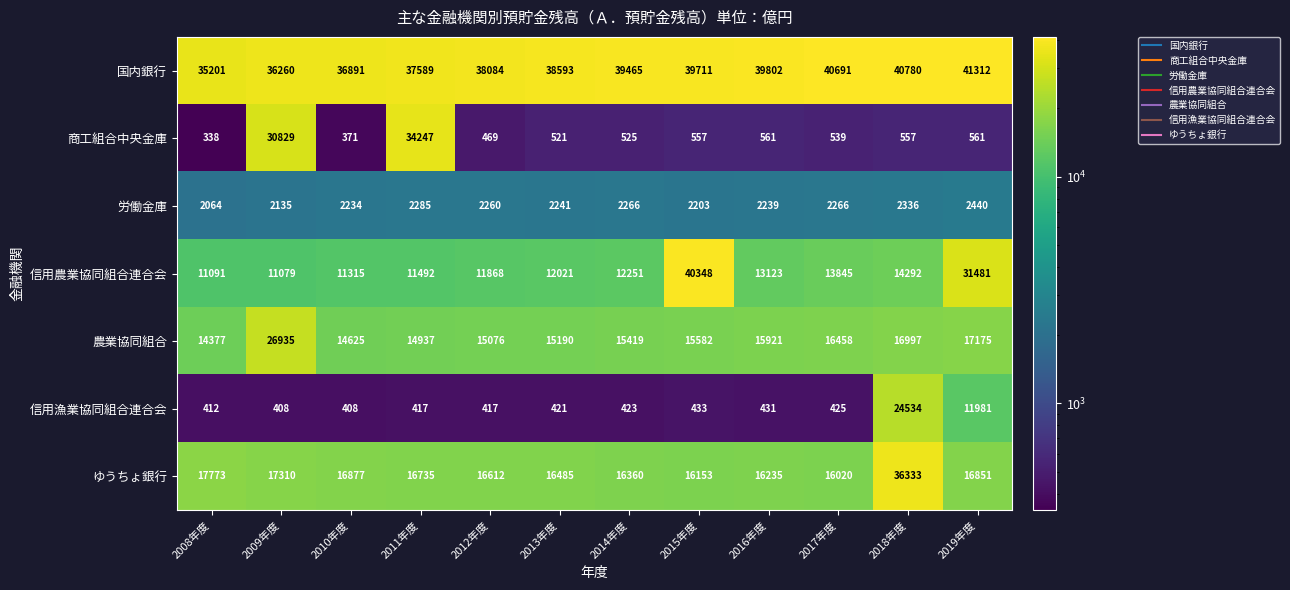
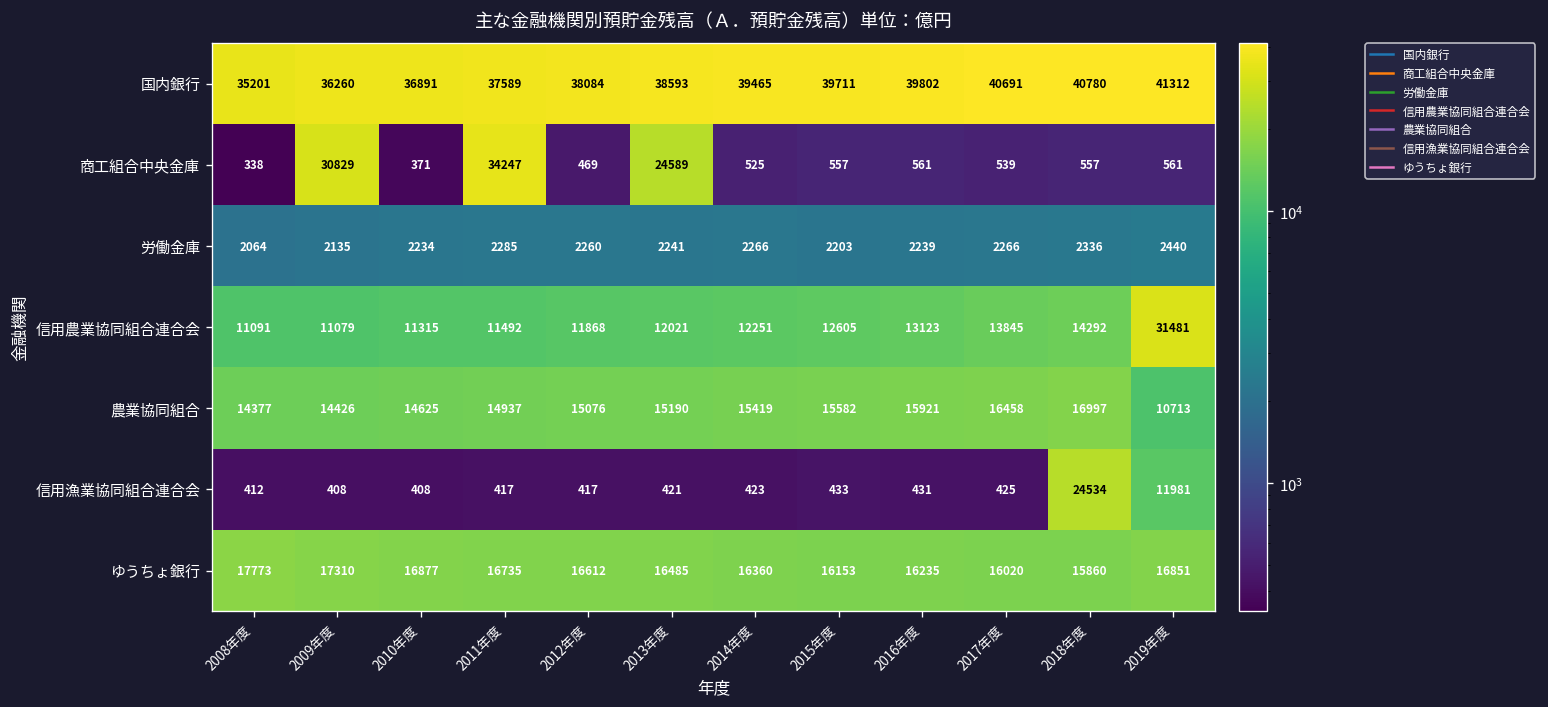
商工組合中央金庫, 2013年度: 521 -> 24589
信用農業協同組合連合会, 2015年度: 40348 -> 12605
農業協同組合, 2009年度: 26935 -> 14426
農業協同組合, 2019年度: 17175 -> 10713
ゆうちょ銀行, 2018年度: 36333 -> 15860
